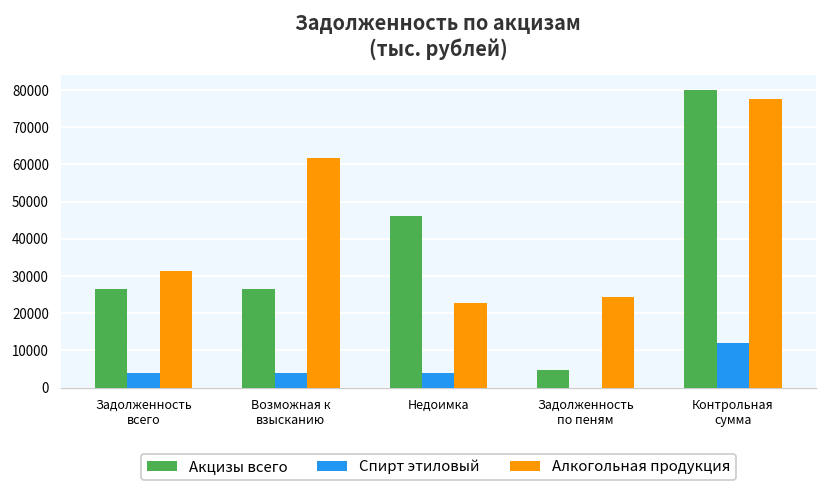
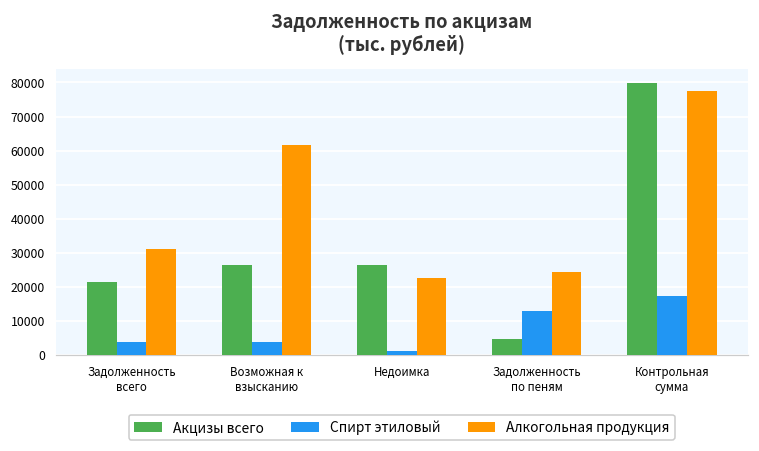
Акцизы всего, Задолженность всего: 27000 -> 21000
Акцизы всего, Недоимка: 46000 -> 27000
Спирт этиловый, Недоимка: 4000 -> 1000
Спирт этиловый, Задолженность по пеням: 0 -> 13000
Спирт этиловый, Контрольная сумма: 12000 -> 17000
